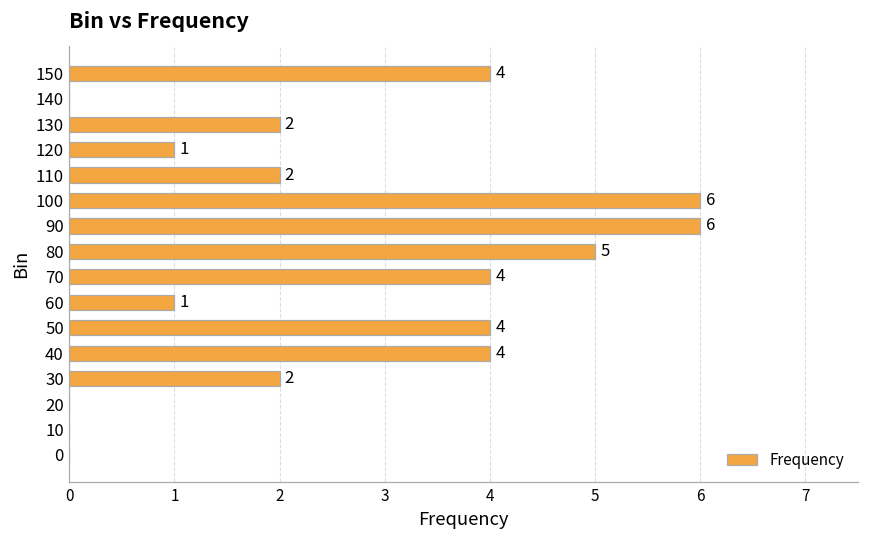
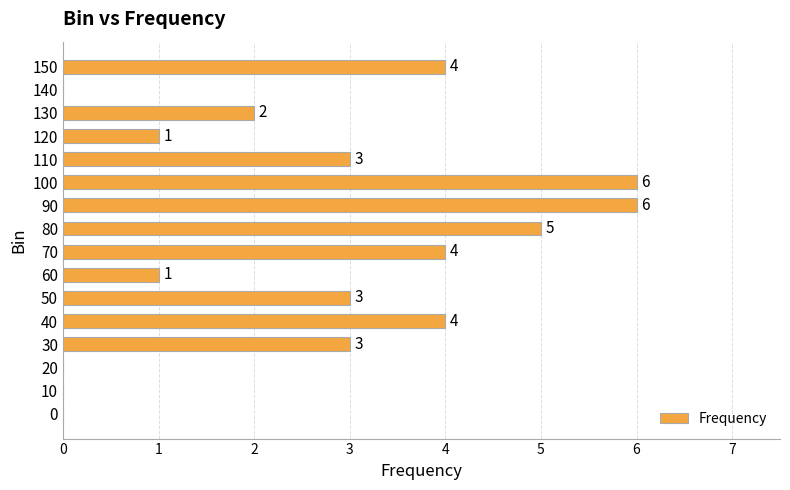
110: 2 -> 3
50: 4 -> 3
30: 2 -> 3
